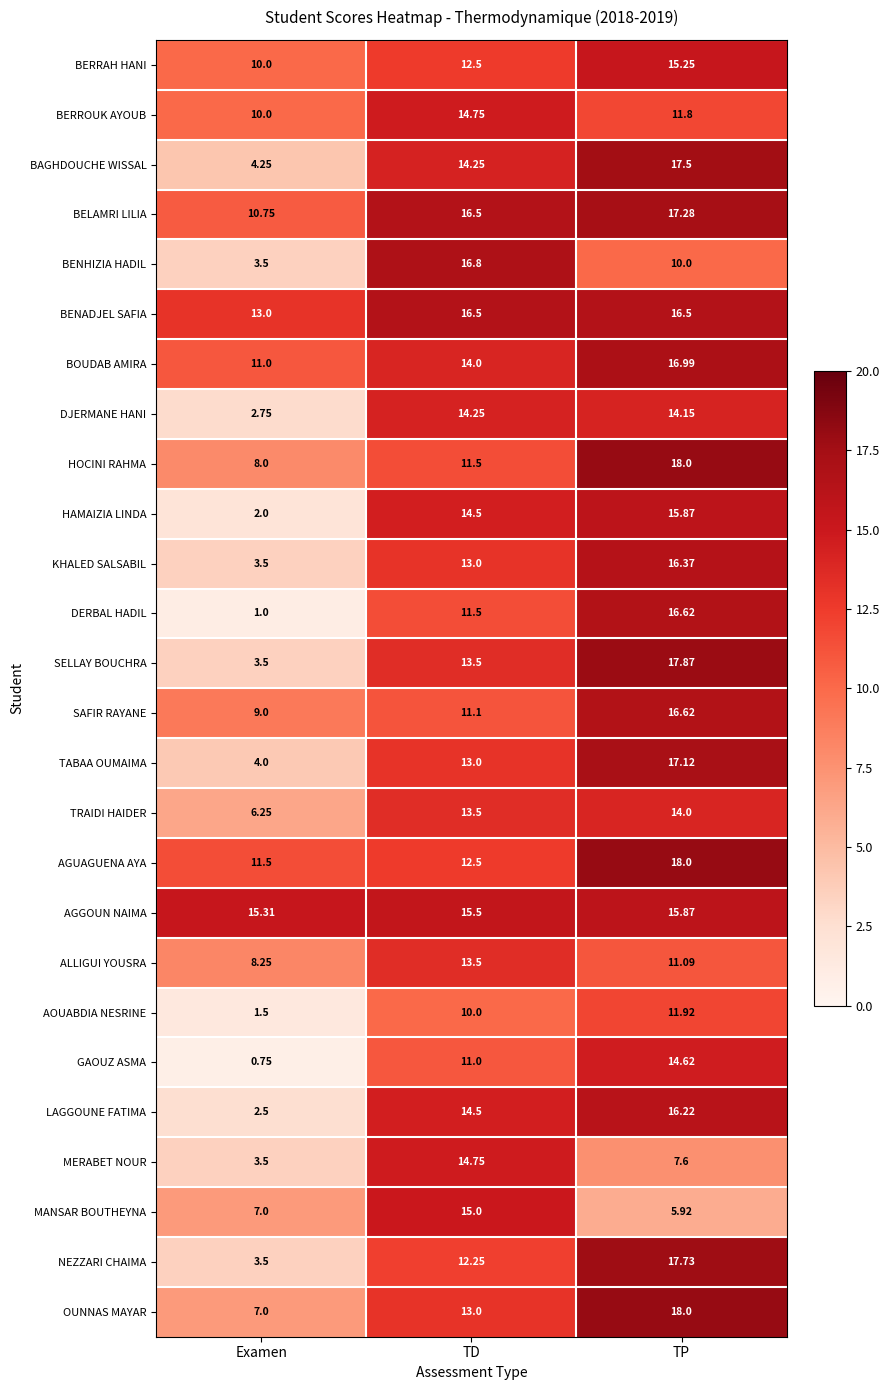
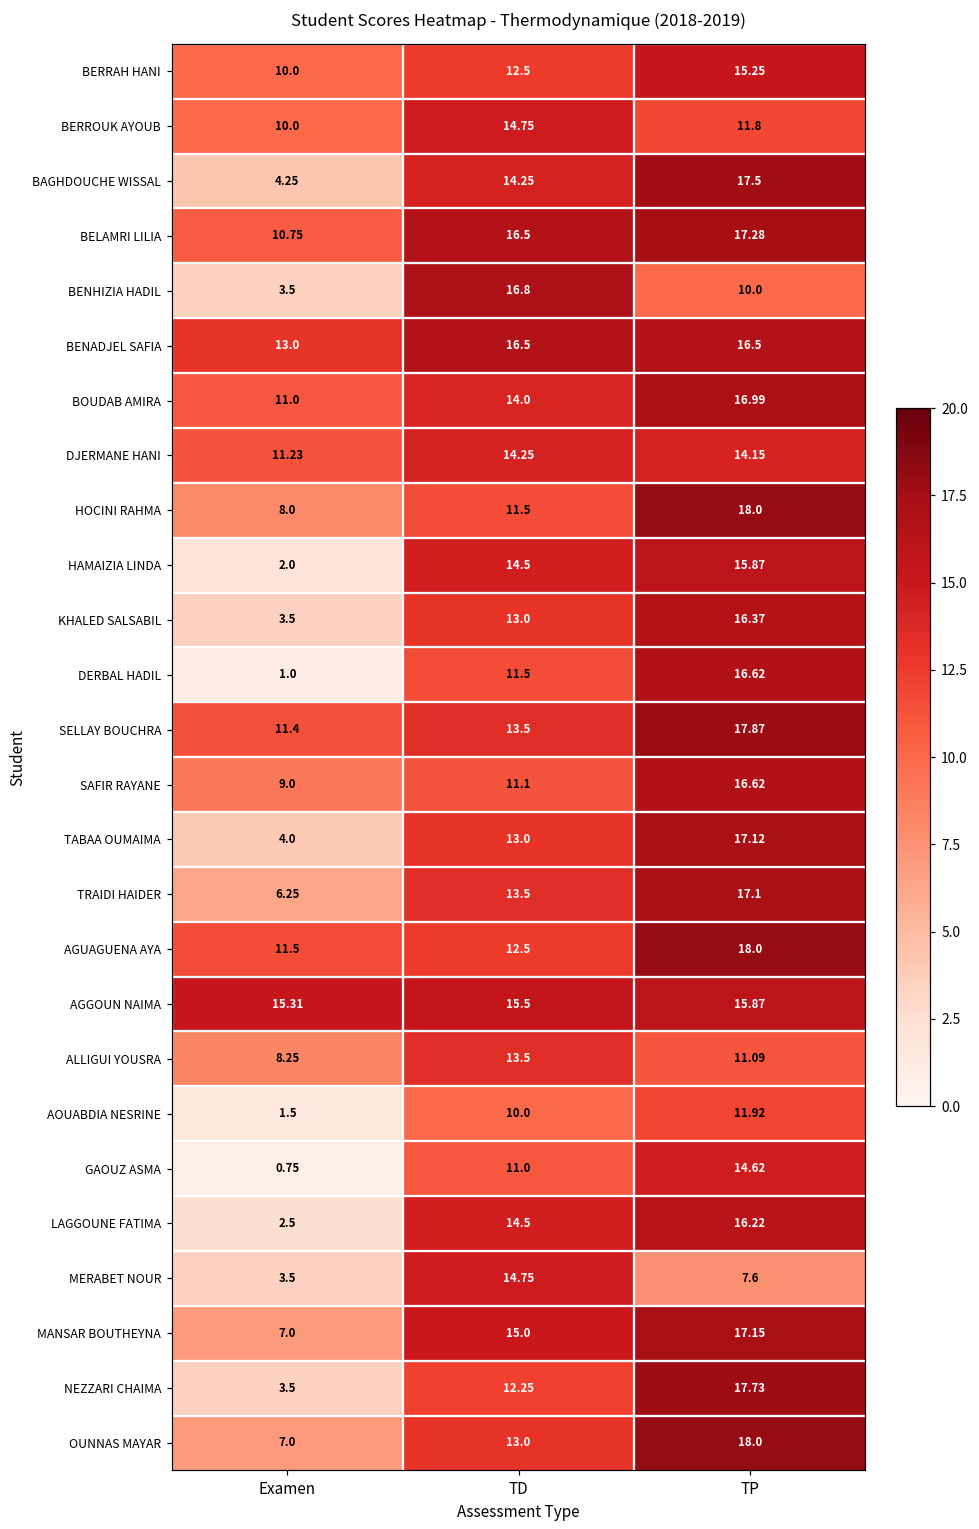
DJERMANE HANI, Examen: 2.75 -> 11.23
SELLAY BOUCHRA, Examen: 3.5 -> 11.4
TRAIDI HAIDER, TP: 14.0 -> 17.1
MANSAR BOUTHEYNA, TP: 5.92 -> 17.15
